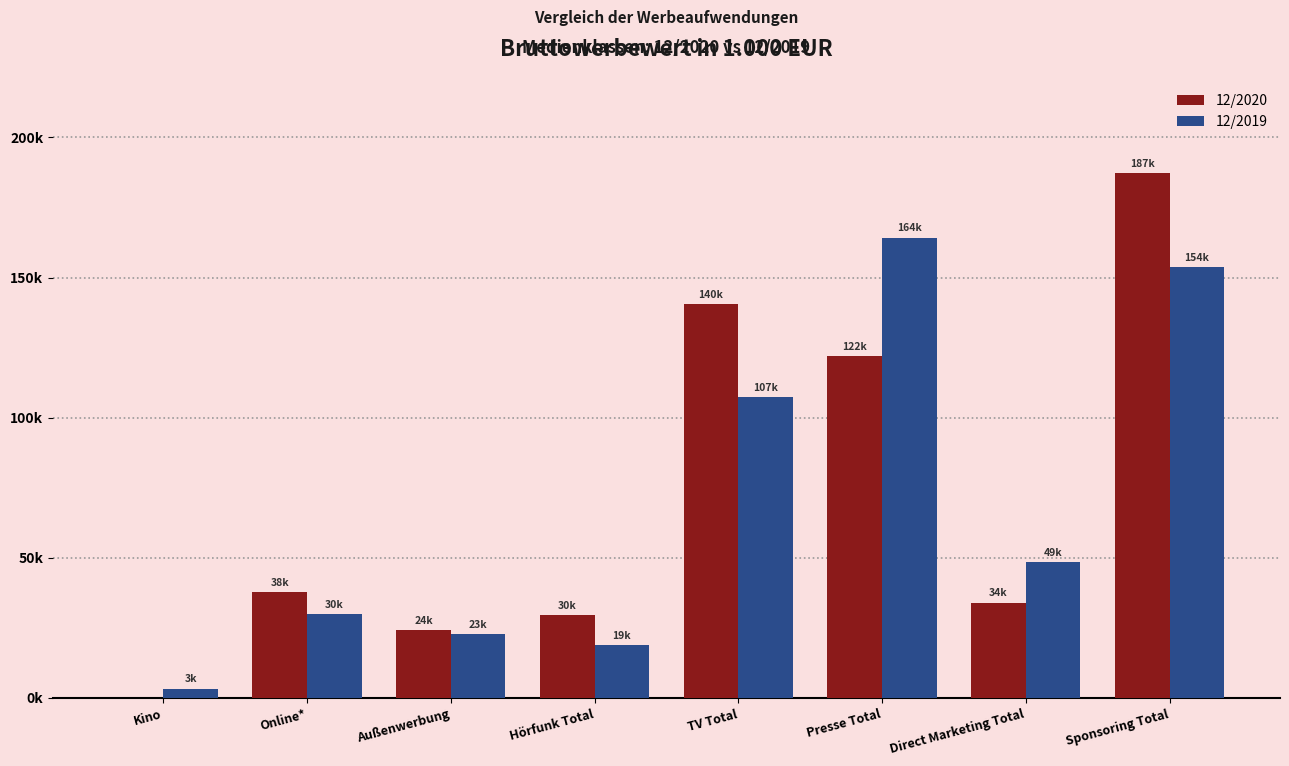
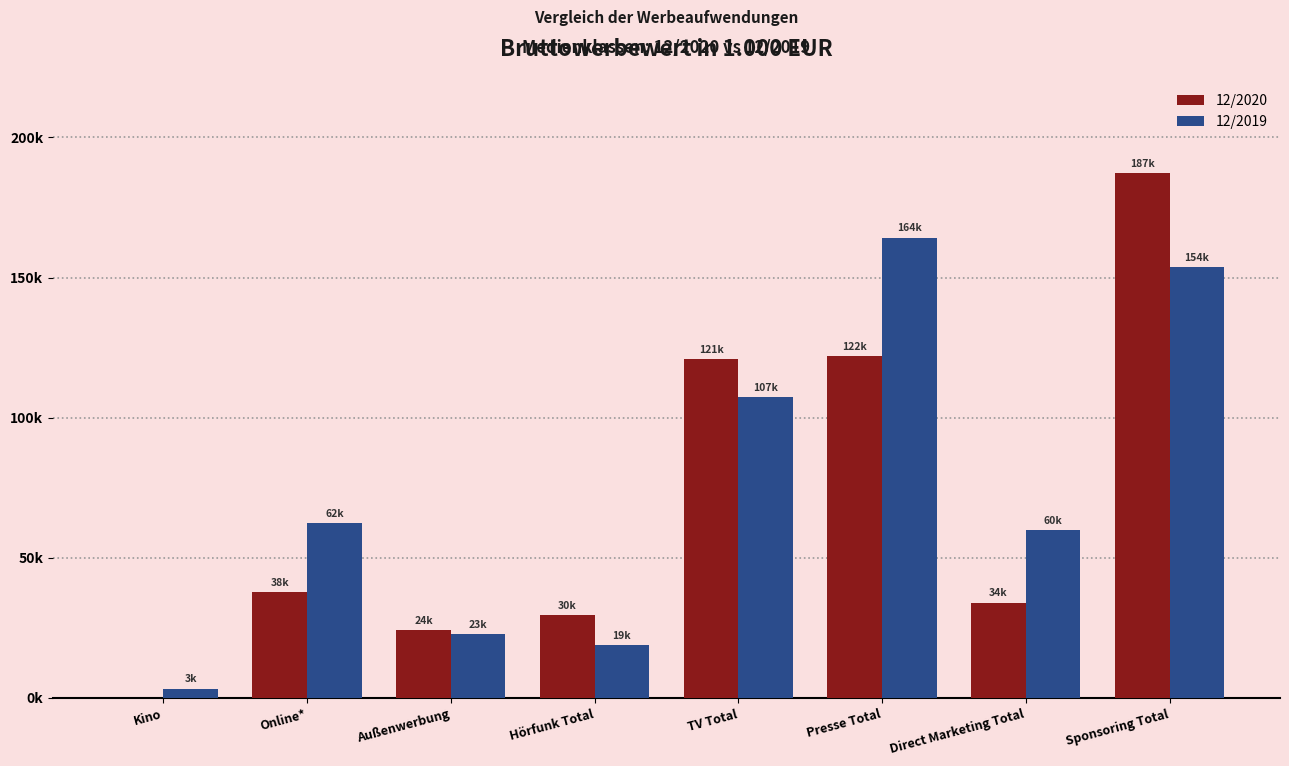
12/2019, Online*: 30k -> 62k
12/2020, TV Total: 140k -> 121k
12/2019, Direct Marketing Total: 49k -> 60k
